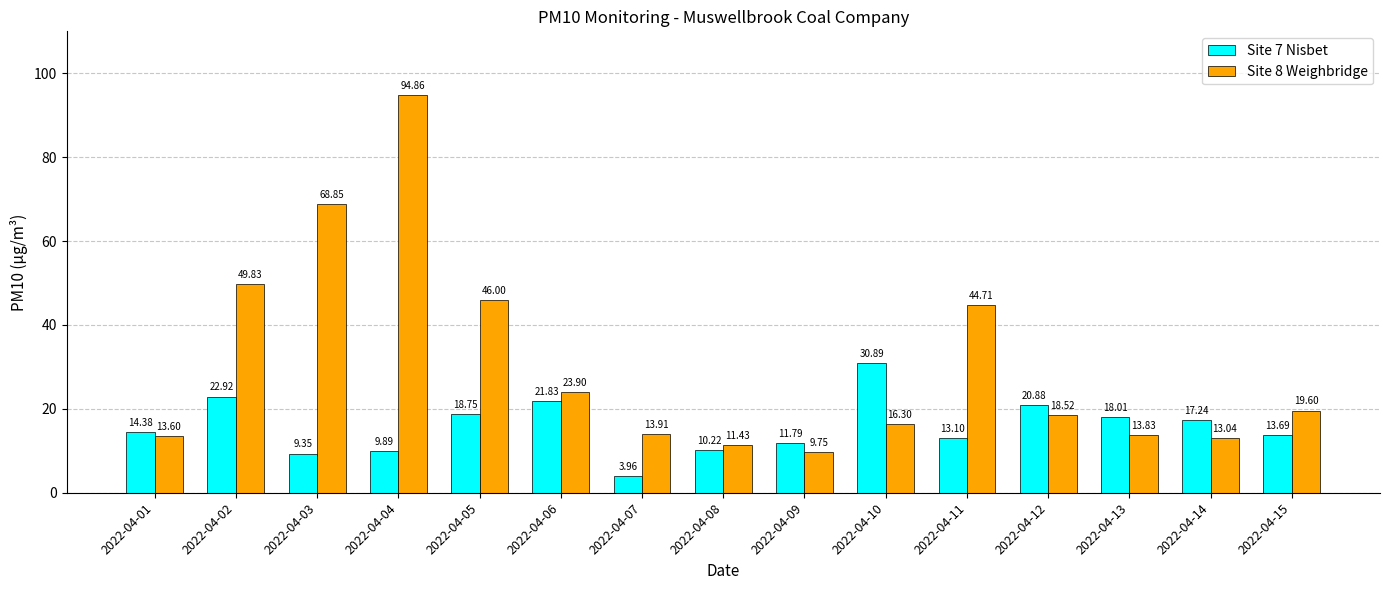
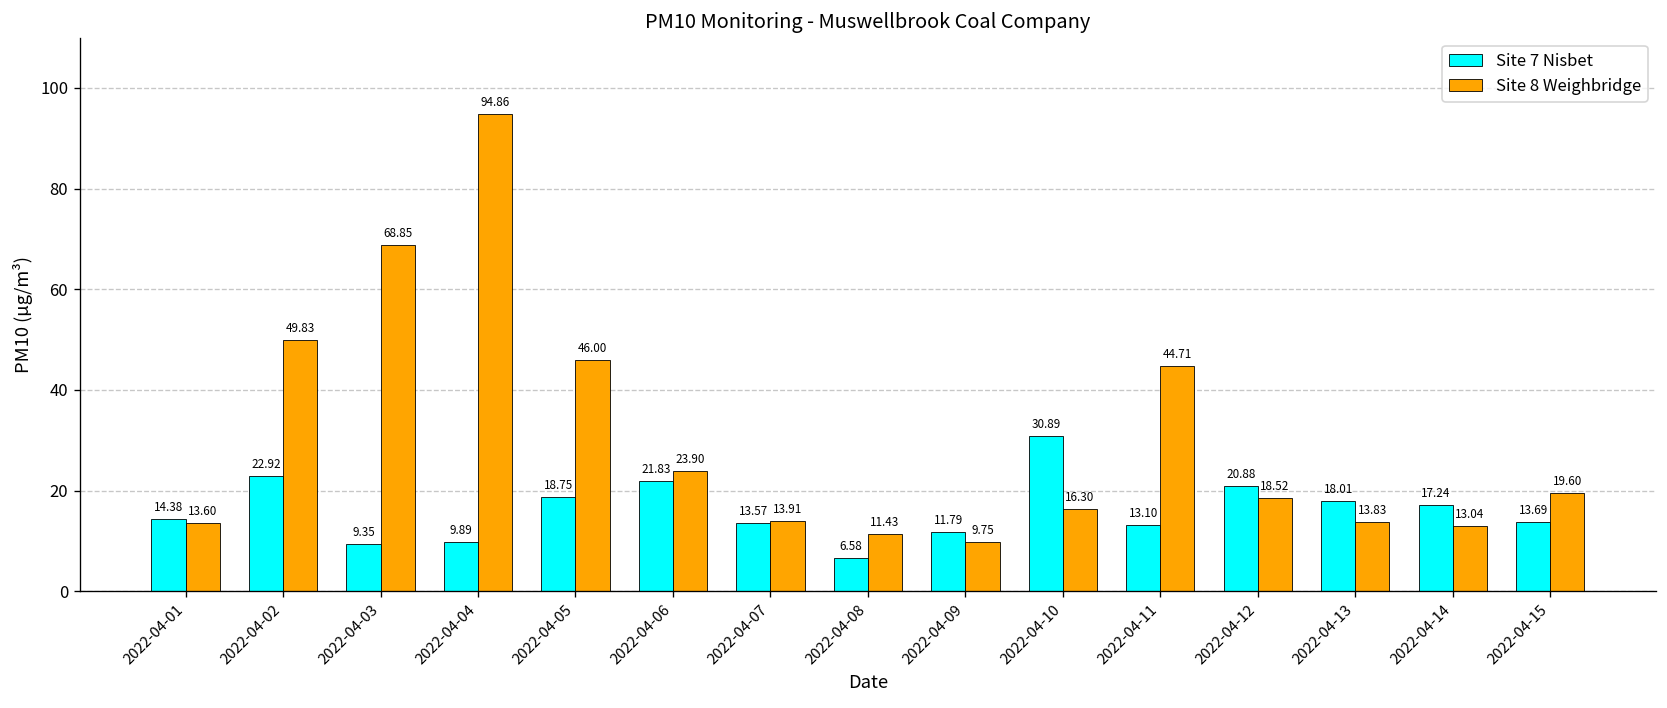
Site 7 Nisbet, 2022-04-07: 3.96 -> 13.57
Site 7 Nisbet, 2022-04-08: 10.22 -> 6.58
